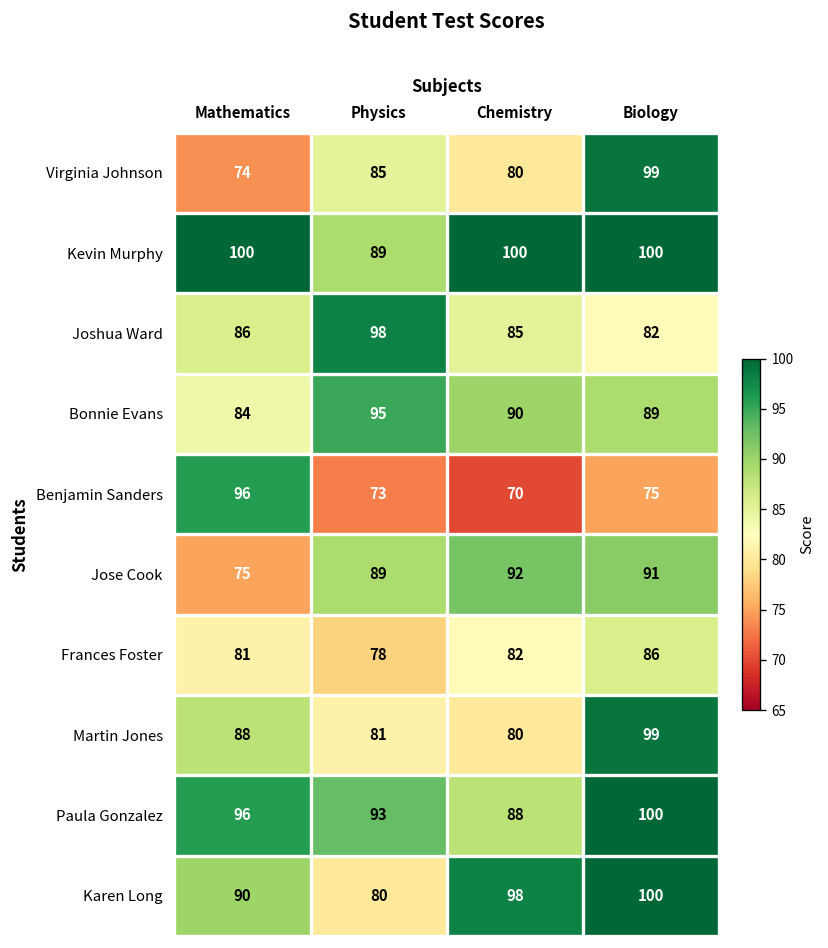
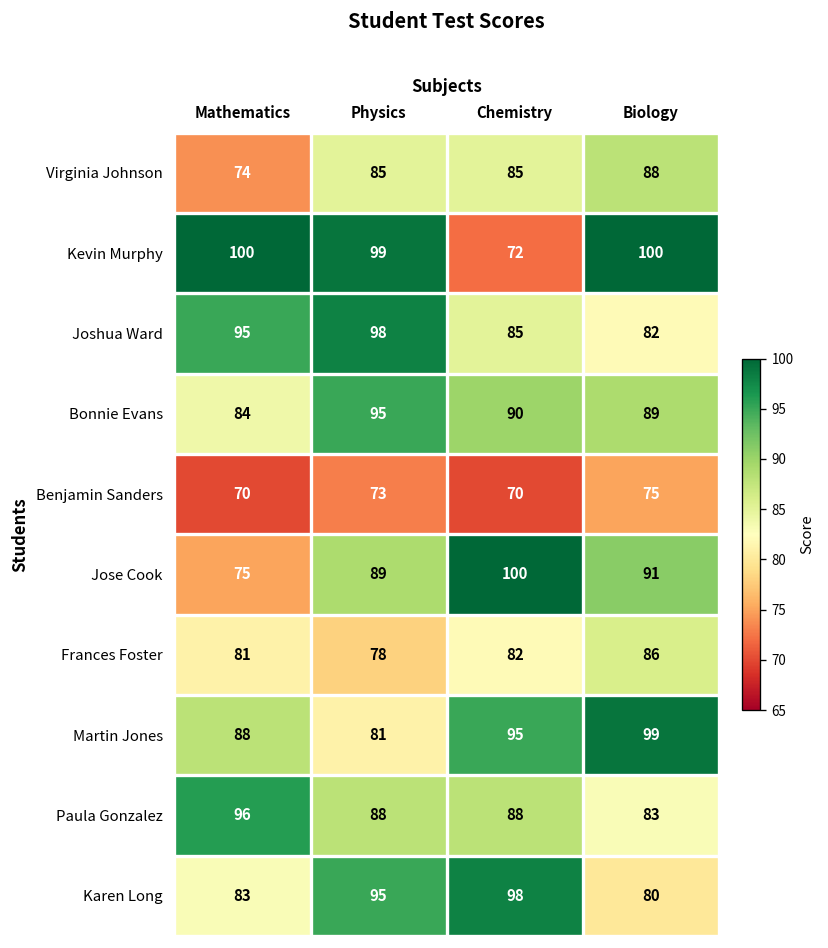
Virginia Johnson, Chemistry: 80 -> 85
Virginia Johnson, Biology: 99 -> 88
Kevin Murphy, Physics: 89 -> 99
Kevin Murphy, Chemistry: 100 -> 72
Joshua Ward, Mathematics: 86 -> 95
Benjamin Sanders, Mathematics: 96 -> 70
Jose Cook, Chemistry: 92 -> 100
Martin Jones, Chemistry: 80 -> 95
Paula Gonzalez, Physics: 93 -> 88
Paula Gonzalez, Biology: 100 -> 83
Karen Long, Mathematics: 90 -> 83
Karen Long, Physics: 80 -> 95
Karen Long, Biology: 100 -> 80
